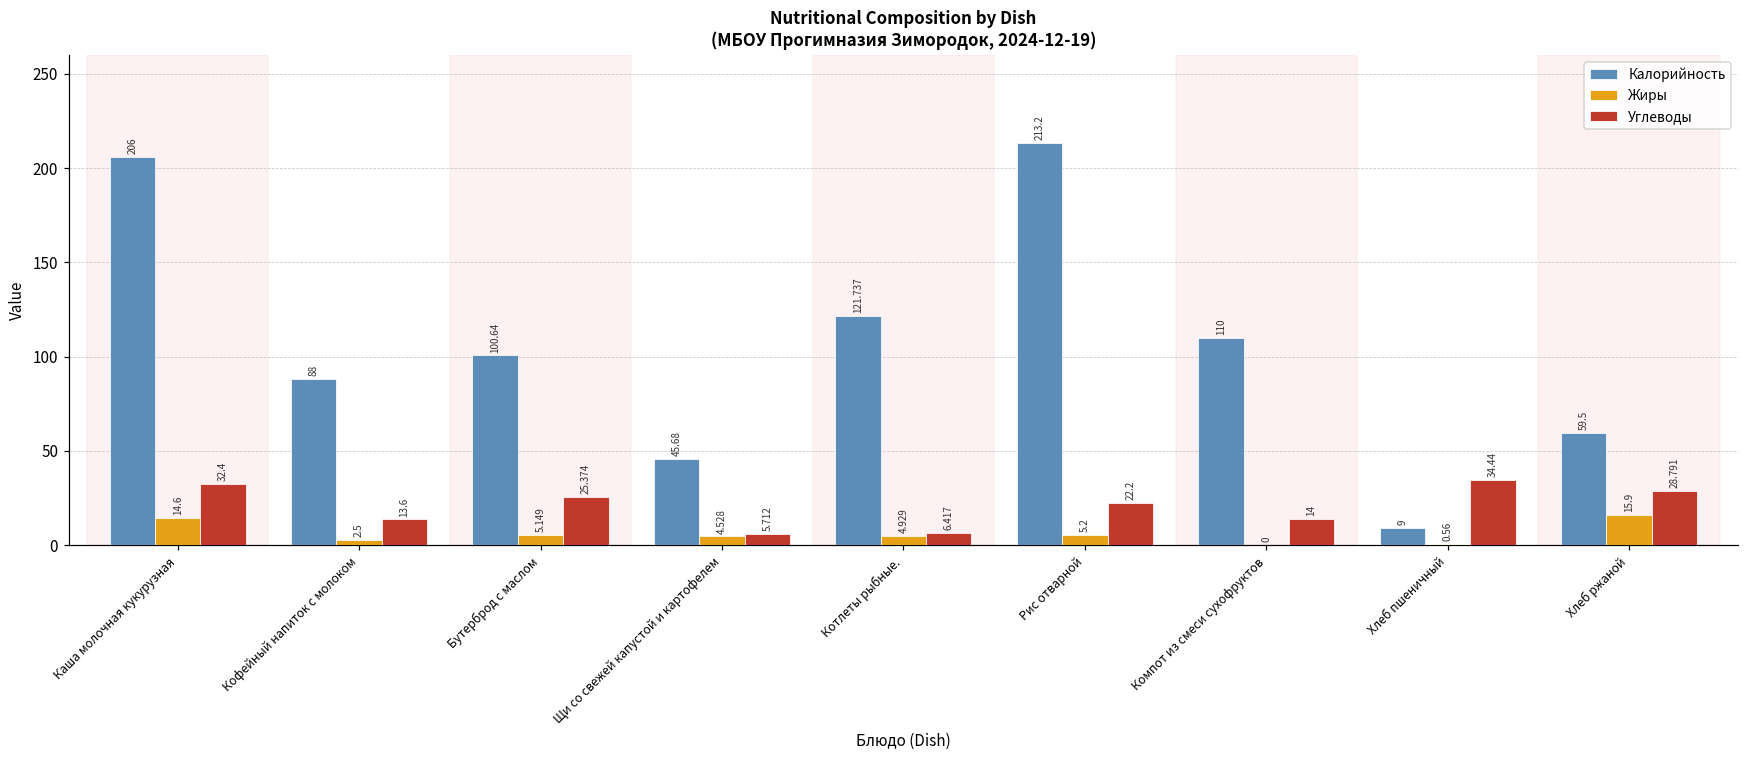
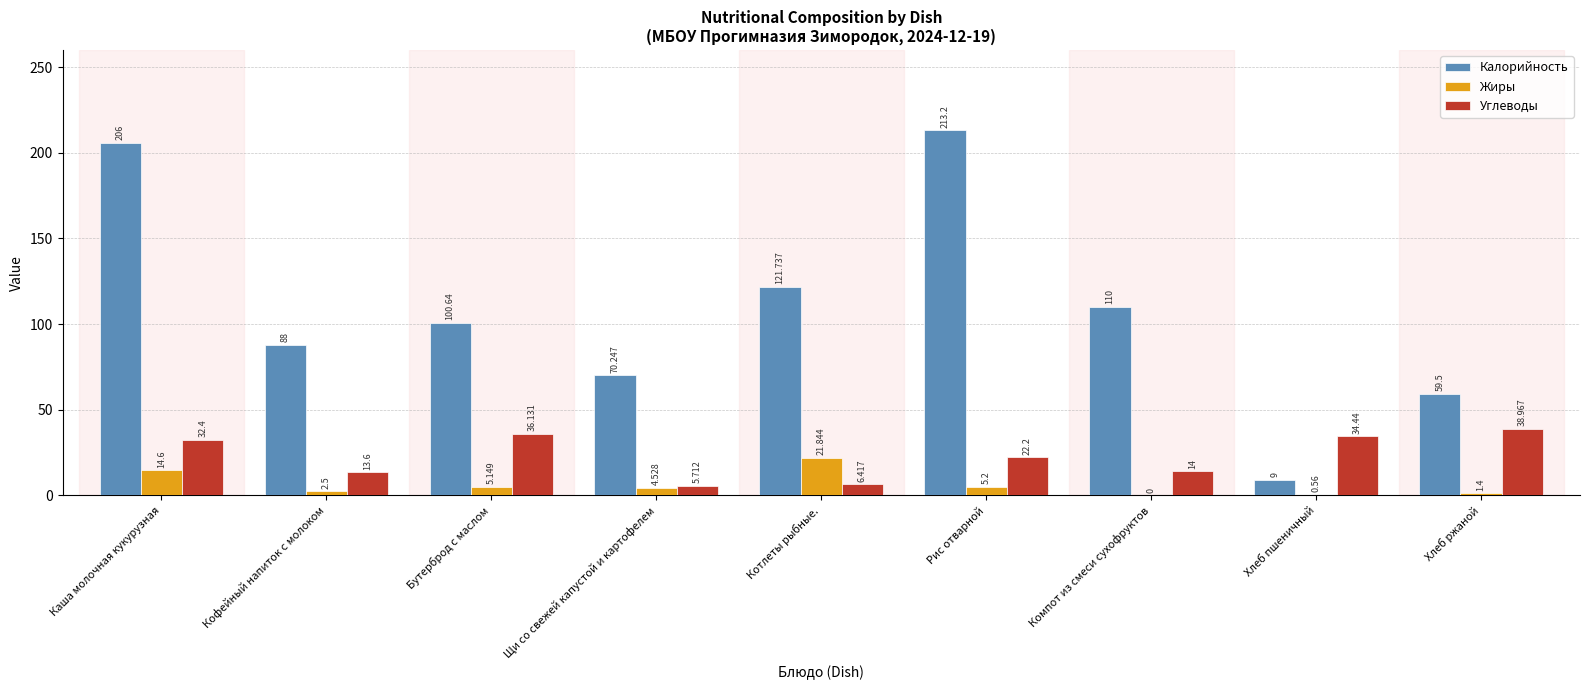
Углеводы, Бутерброд с маслом: 25.374 -> 36.131
Калорийность, Щи со свежей капустой и картофелем: 45.68 -> 70.247
Жиры, Котлеты рыбные.: 4.929 -> 21.844
Жиры, Хлеб ржаной: 15.9 -> 1.4
Углеводы, Хлеб ржаной: 28.791 -> 38.967
